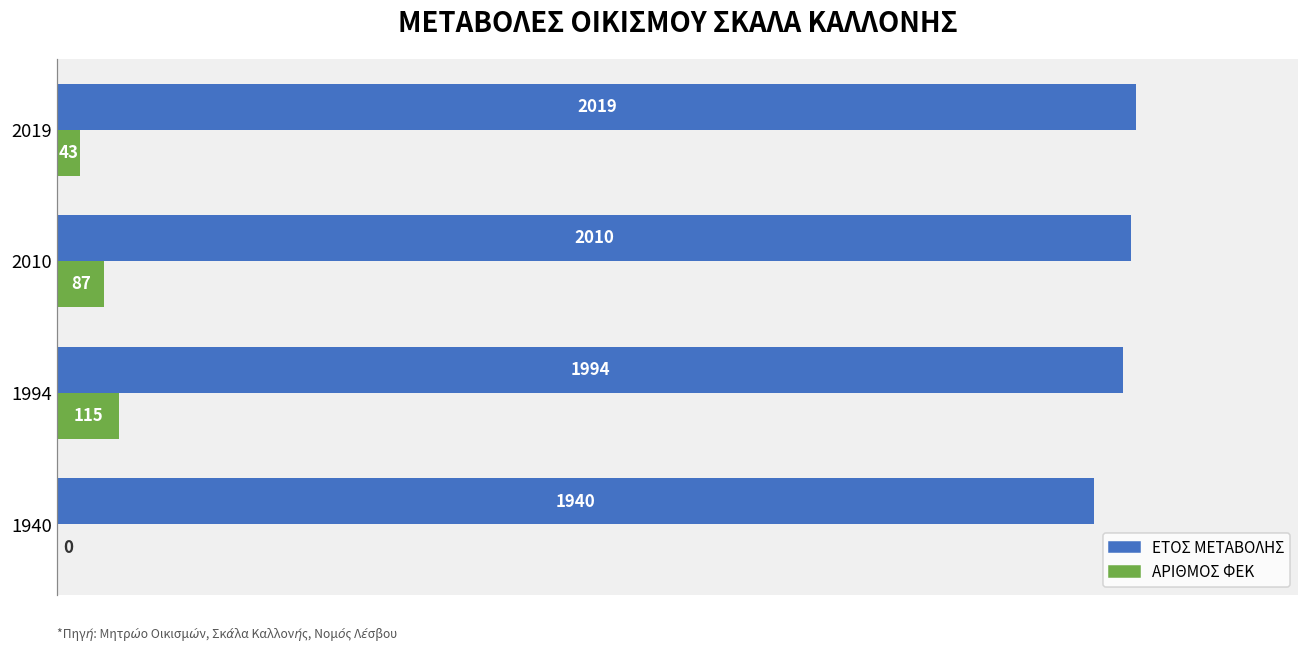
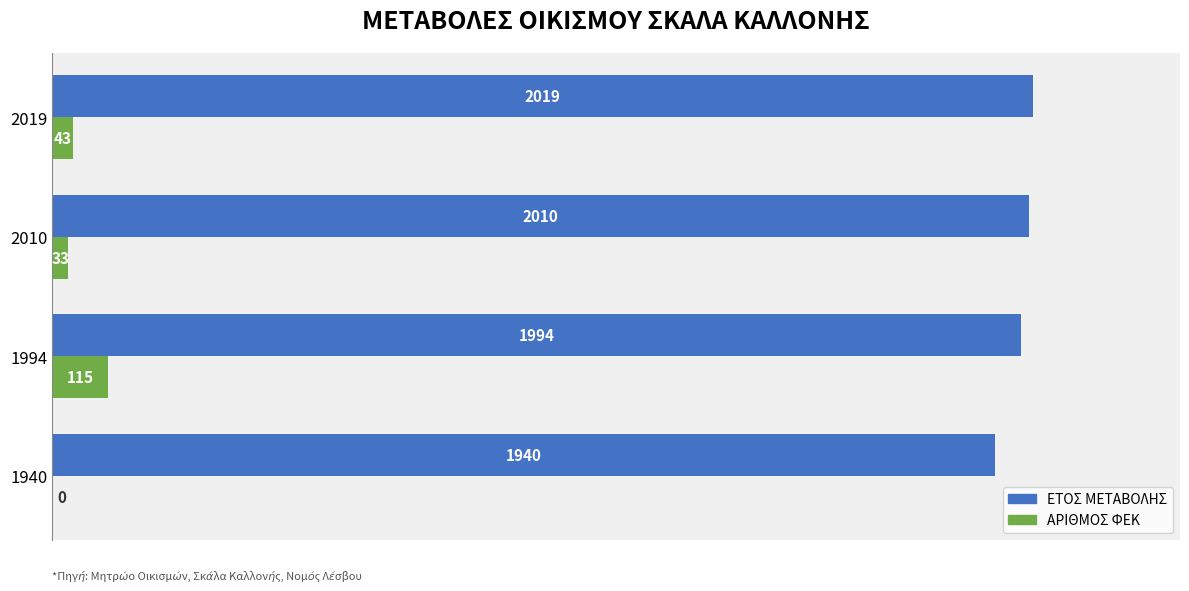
ΑΡΙΘΜΟΣ ΦΕΚ, 2010: 87 -> 33
